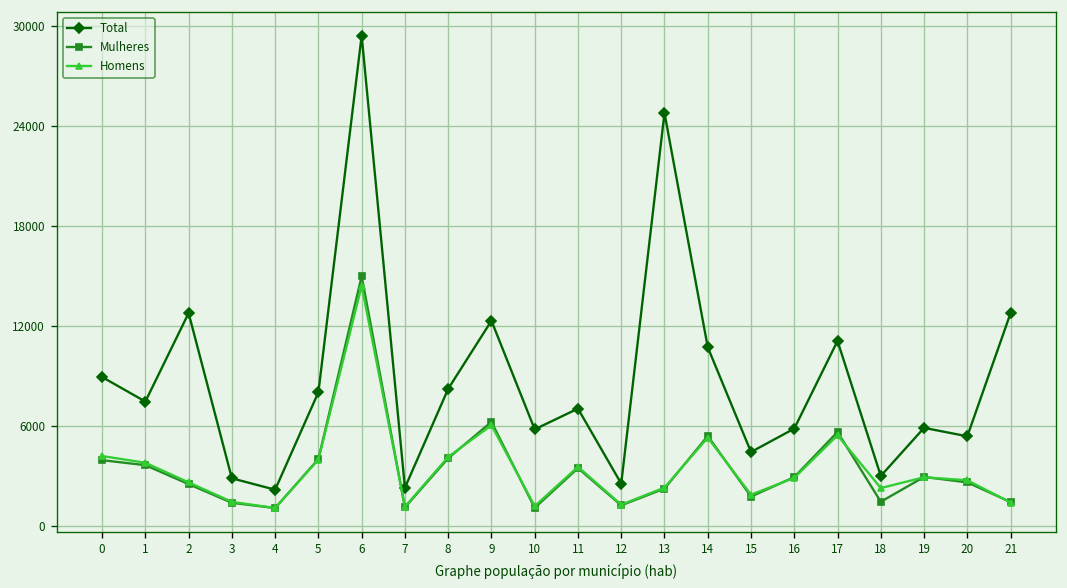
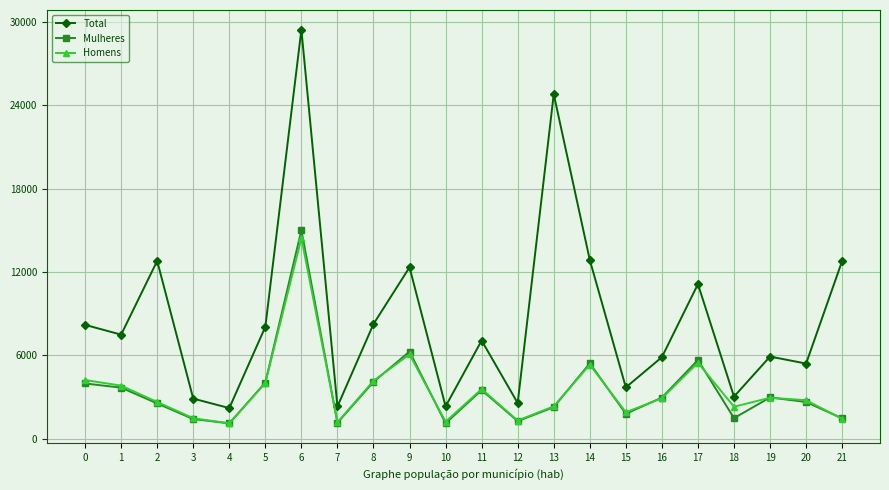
Total, 0: 9000 -> 8200
Total, 10: 5800 -> 2300
Total, 14: 10700 -> 12900
Total, 15: 4500 -> 3700
